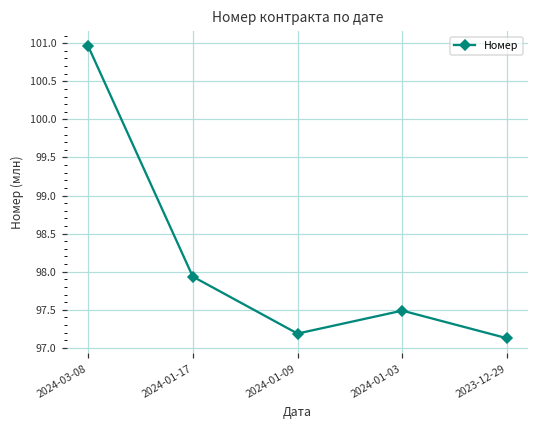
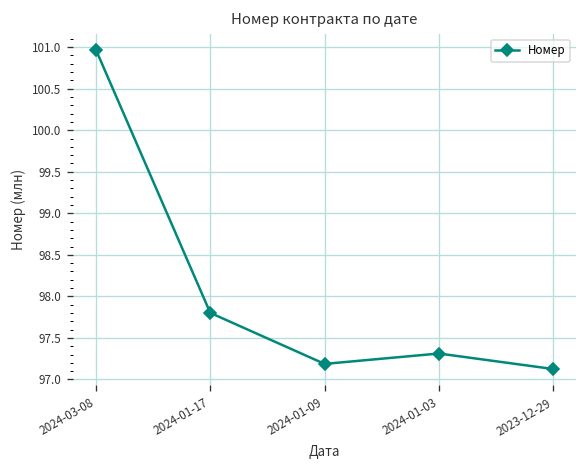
2024-01-17: 97.9 -> 97.8
2024-01-03: 97.5 -> 97.3
